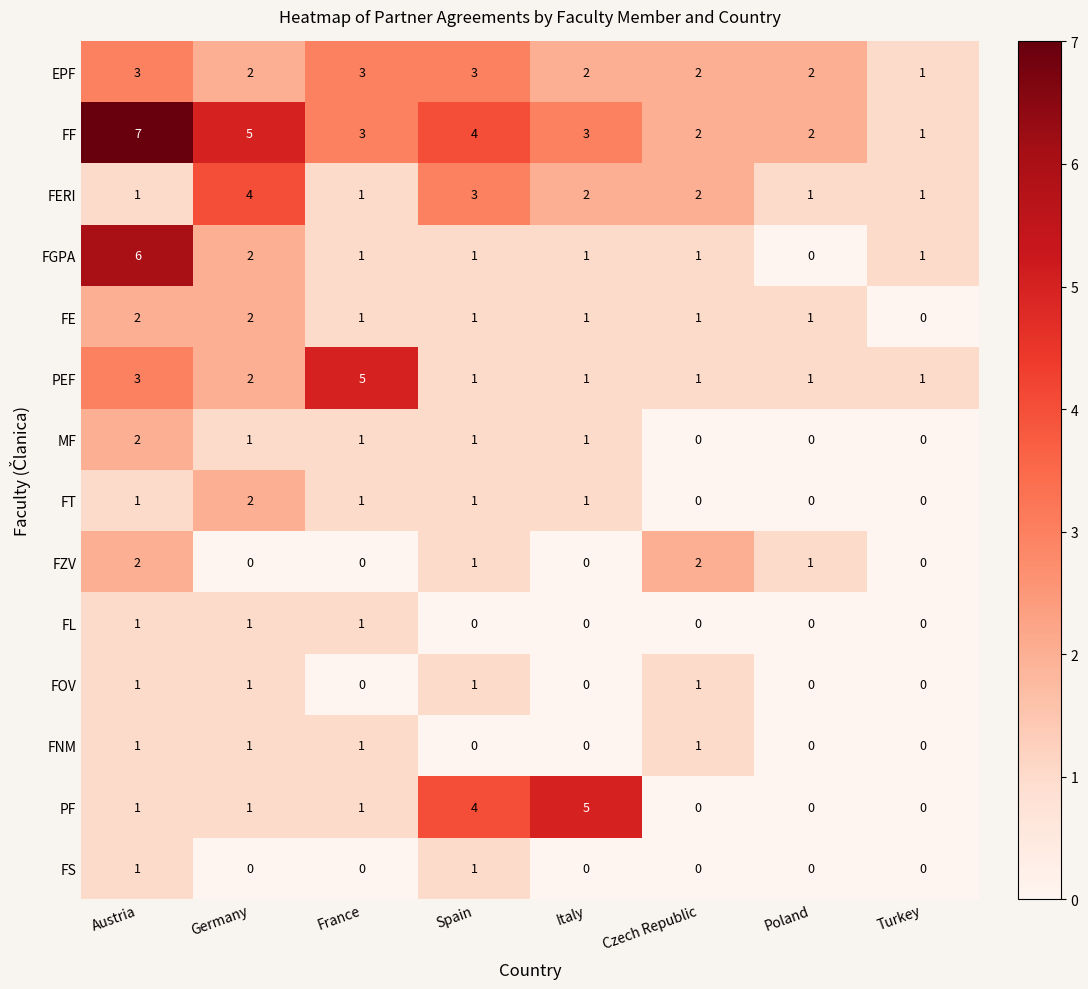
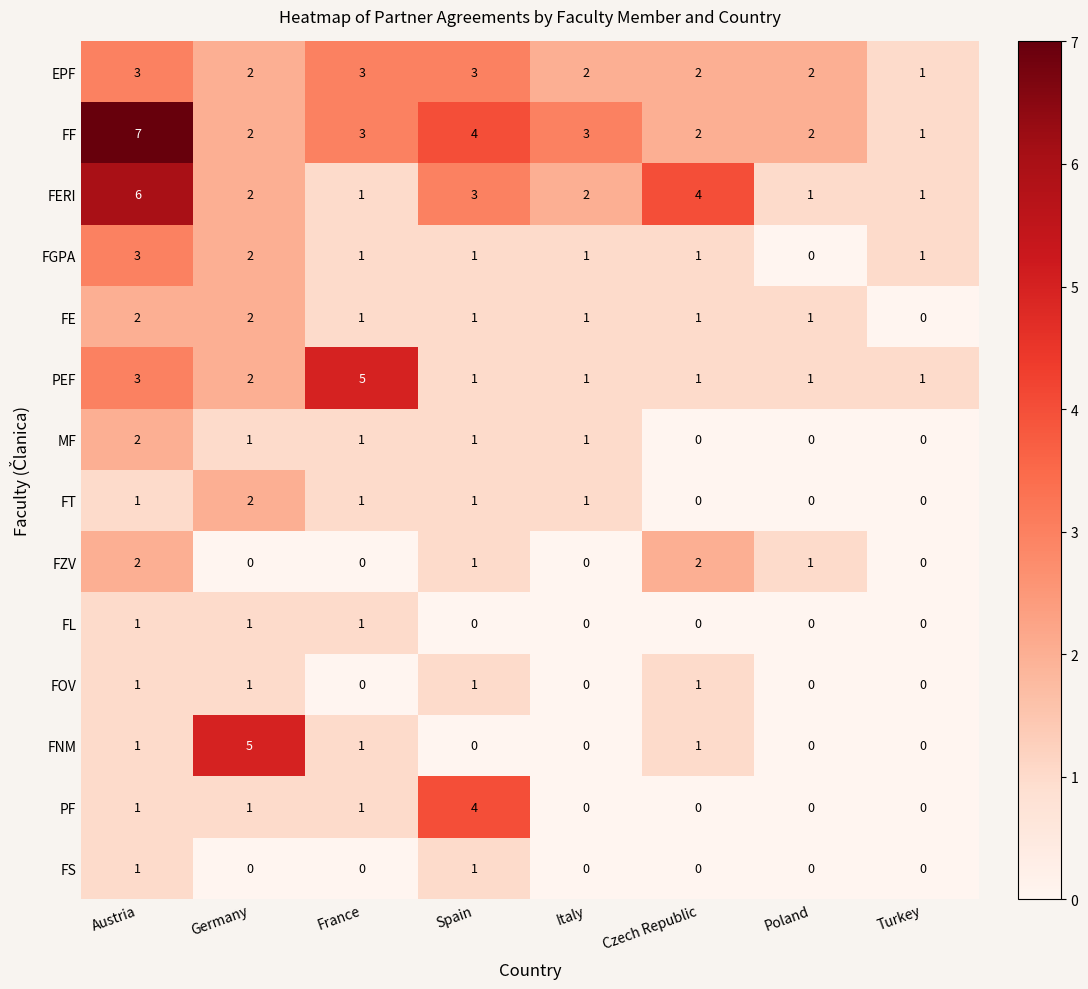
FF, Germany: 5 -> 2
FERI, Austria: 1 -> 6
FERI, Germany: 4 -> 2
FERI, Czech Republic: 2 -> 4
FGPA, Austria: 6 -> 3
FNM, Germany: 1 -> 5
PF, Italy: 5 -> 0
